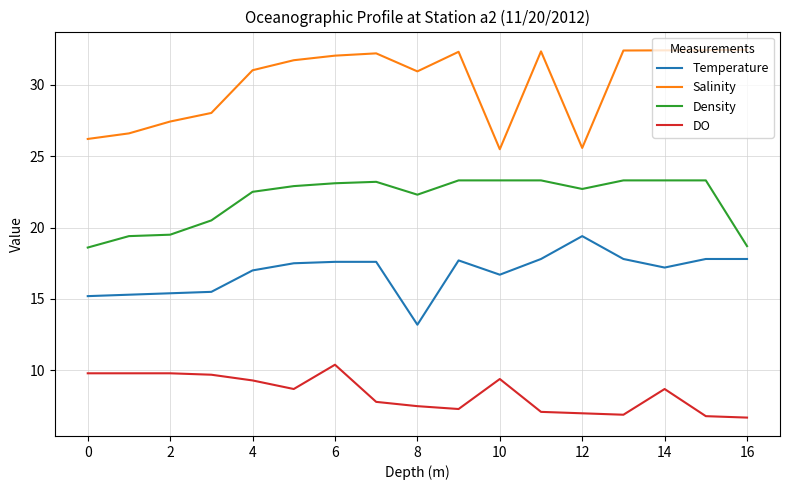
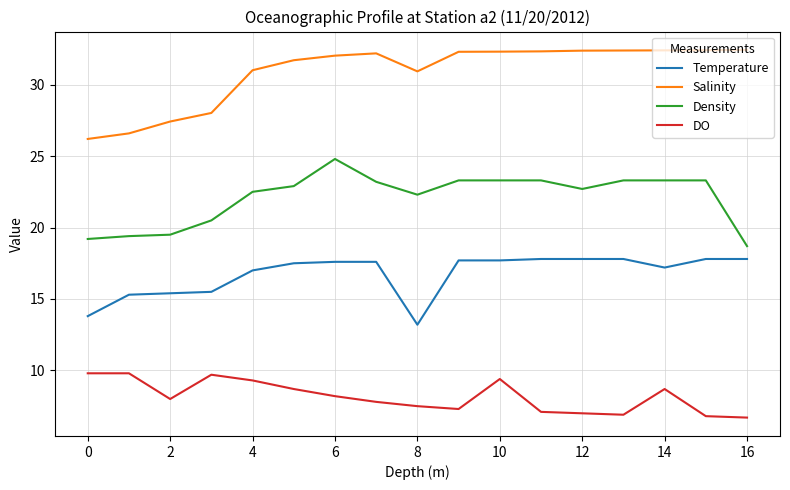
Temperature, 0: 15.2 -> 13.8
Density, 0: 18.6 -> 19.2
DO, 2: 9.8 -> 8.0
Density, 6: 23.1 -> 24.8
DO, 6: 10.4 -> 8.2
Temperature, 10: 16.7 -> 17.7
Salinity, 10: 25.5 -> 32.3
Temperature, 12: 19.4 -> 17.8
Salinity, 12: 25.6 -> 32.4
